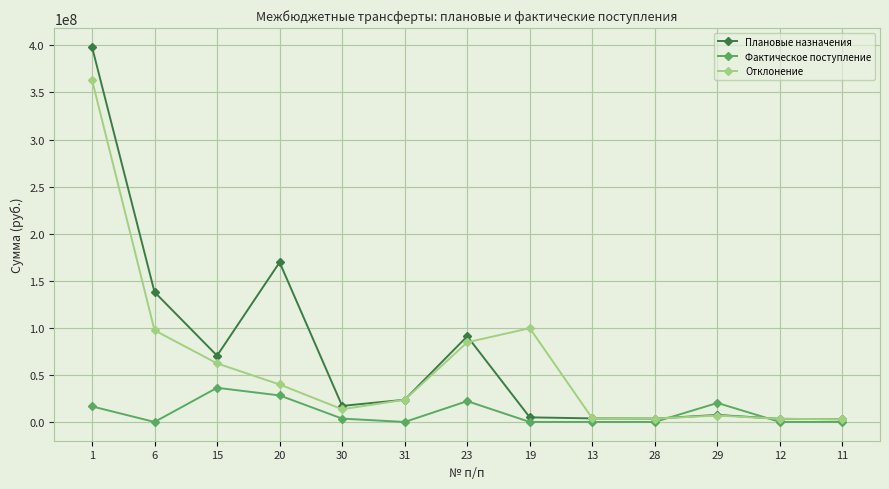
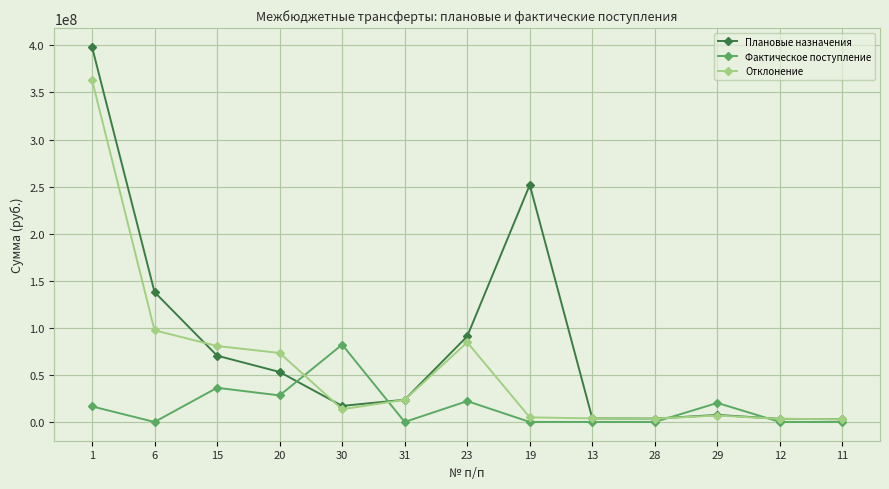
Отклонение, 15: 60000000 -> 80000000
Плановые назначения, 20: 170000000 -> 50000000
Отклонение, 20: 40000000 -> 70000000
Фактическое поступление, 30: 0 -> 80000000
Плановые назначения, 19: 0 -> 250000000
Отклонение, 19: 100000000 -> 0
